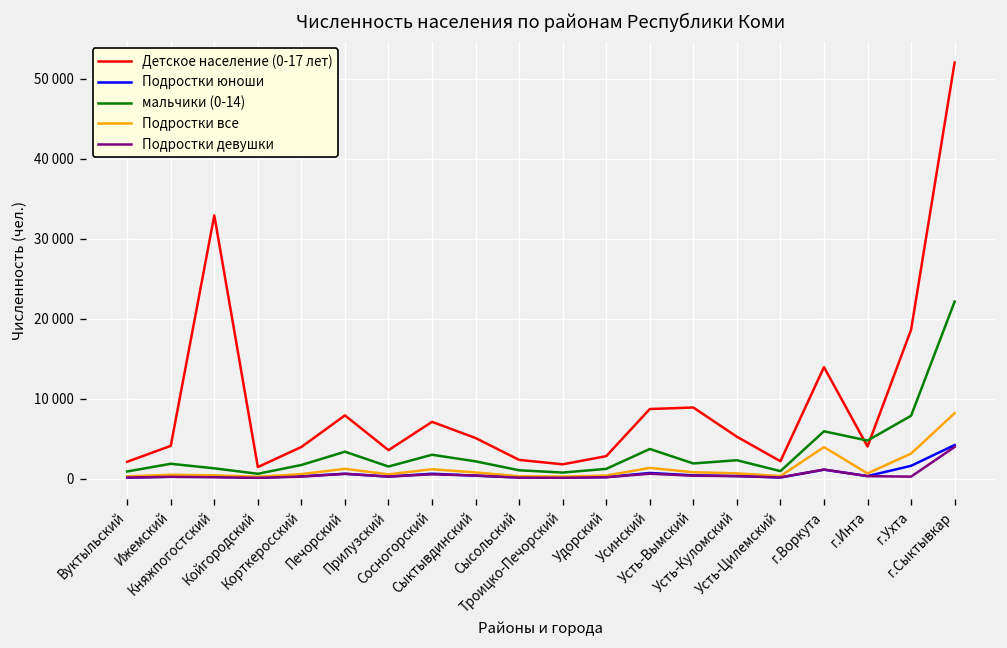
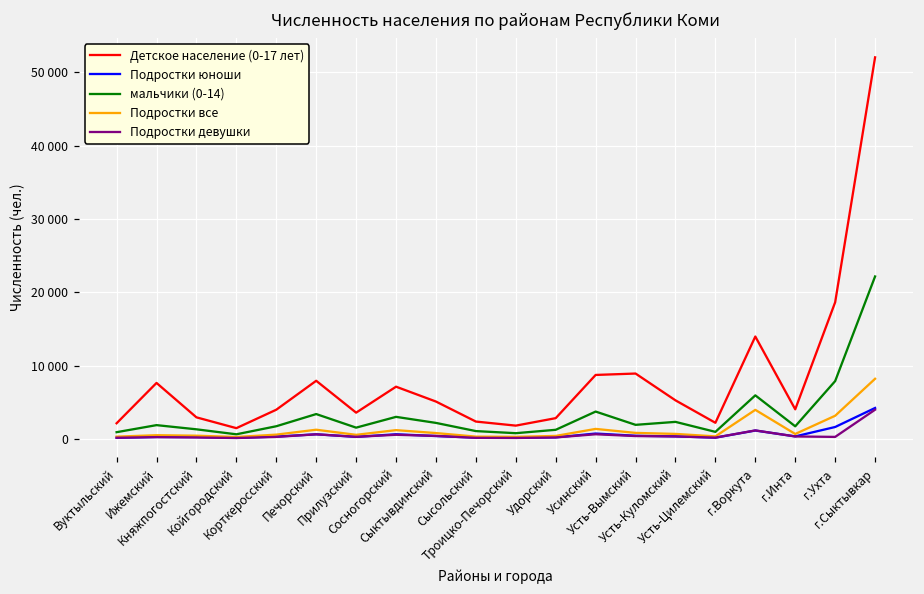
Детское население (0-17 лет), Ижемский: 4000 -> 8000
Детское население (0-17 лет), Княжпогостский: 33000 -> 3000
мальчики (0-14), г.Инта: 5000 -> 2000
